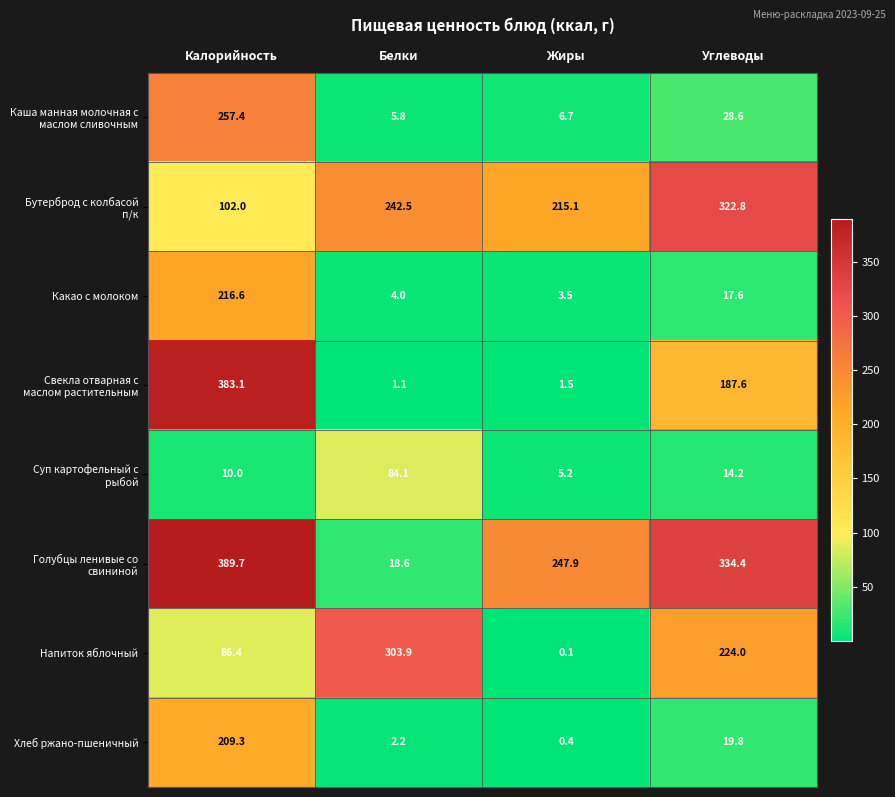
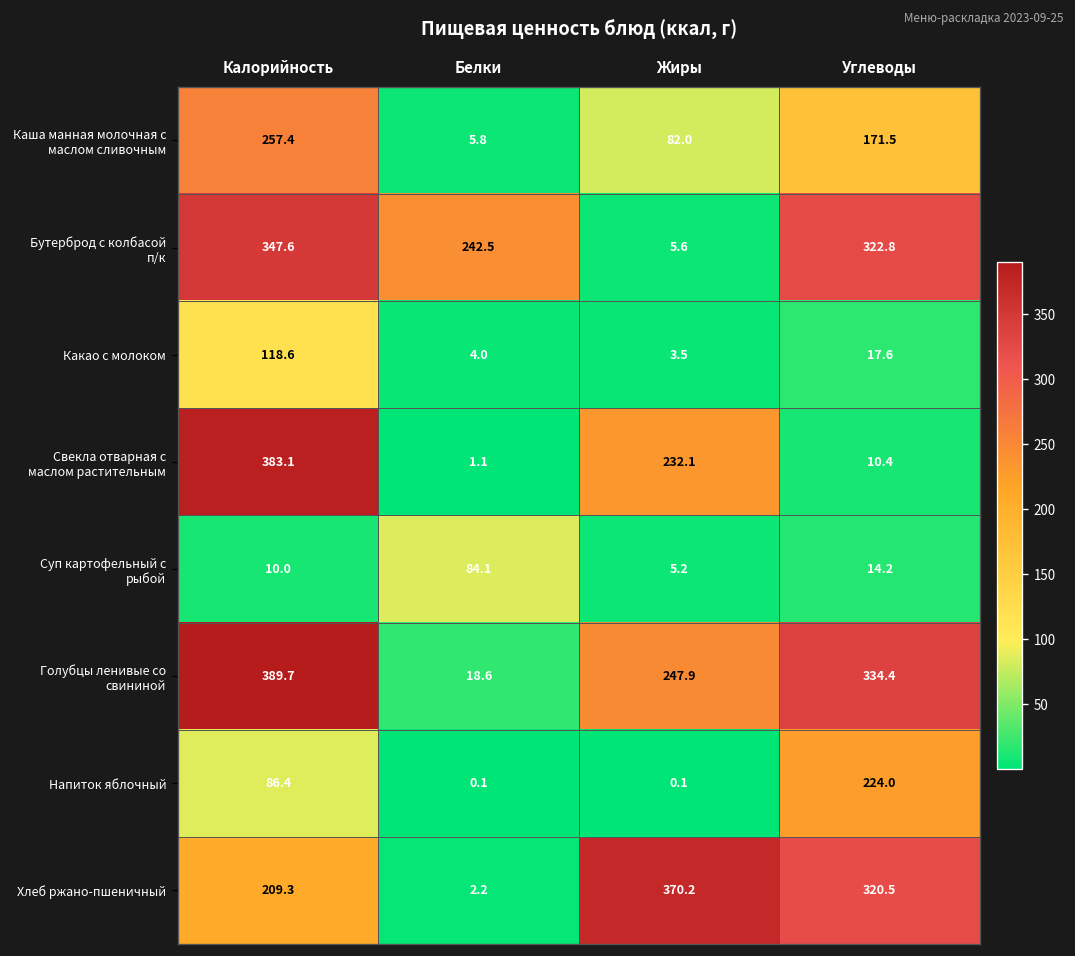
Каша манная молочная с маслом сливочным, Жиры: 6.7 -> 82.0
Каша манная молочная с маслом сливочным, Углеводы: 28.6 -> 171.5
Бутерброд с колбасой п/к, Калорийность: 102.0 -> 347.6
Бутерброд с колбасой п/к, Жиры: 215.1 -> 5.6
Какао с молоком, Калорийность: 216.6 -> 118.6
Свекла отварная с маслом растительным, Жиры: 1.5 -> 232.1
Свекла отварная с маслом растительным, Углеводы: 187.6 -> 10.4
Напиток яблочный, Белки: 303.9 -> 0.1
Хлеб ржано-пшеничный, Жиры: 0.4 -> 370.2
Хлеб ржано-пшеничный, Углеводы: 19.8 -> 320.5
